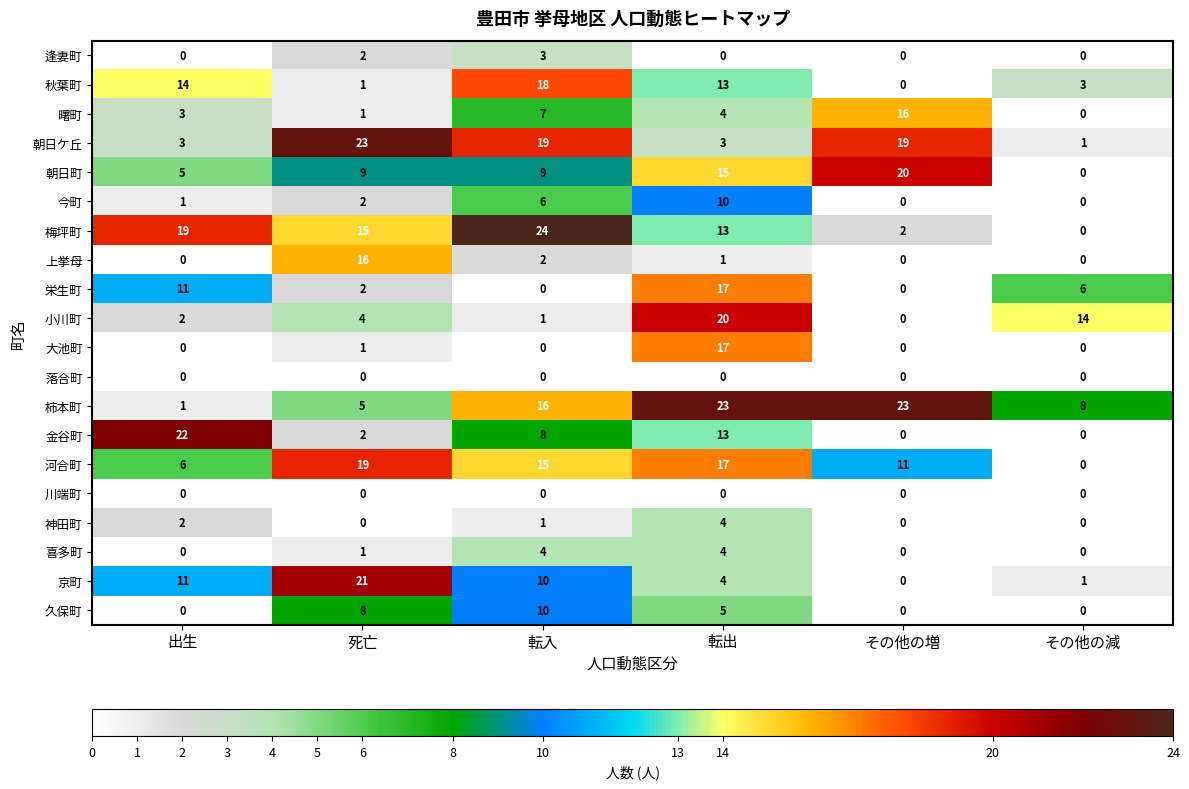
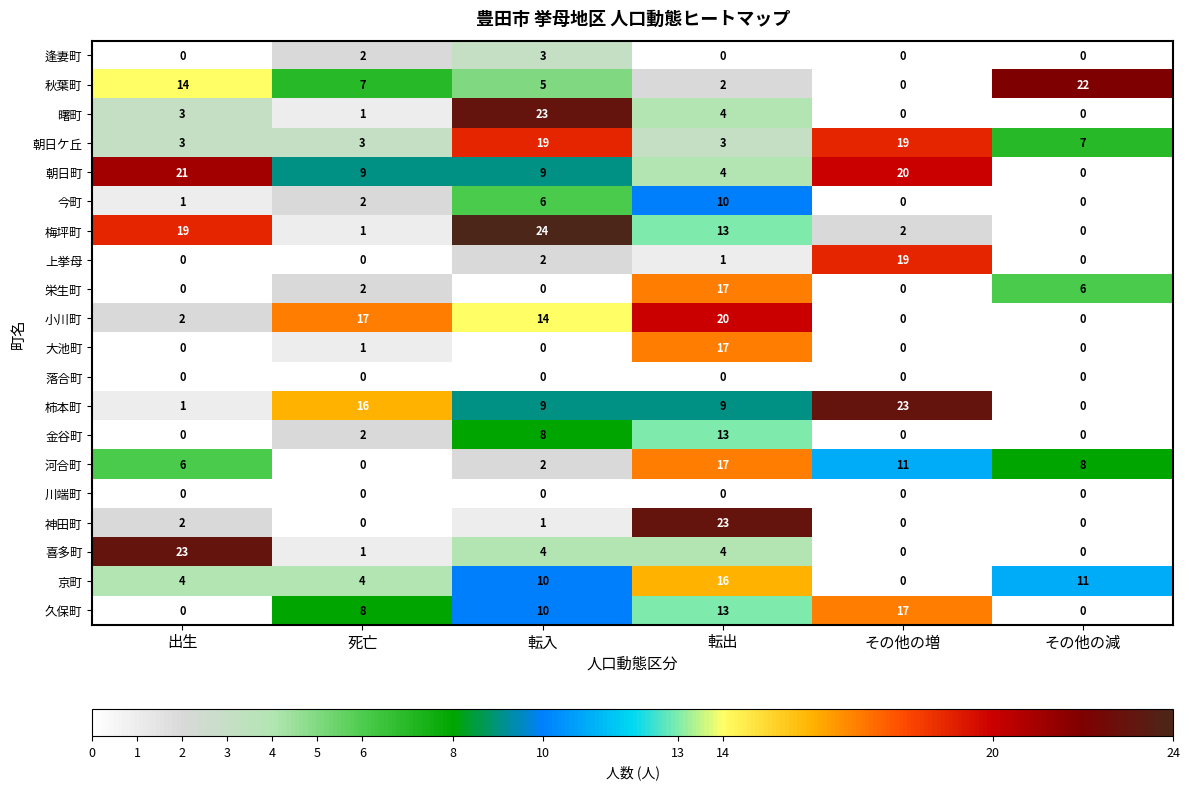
秋葉町, 死亡: 1 -> 7
秋葉町, 転入: 18 -> 5
秋葉町, 転出: 13 -> 2
秋葉町, その他の減: 3 -> 22
曙町, 転入: 7 -> 23
曙町, その他の増: 16 -> 0
朝日ケ丘, 死亡: 23 -> 3
朝日ケ丘, その他の減: 1 -> 7
朝日町, 出生: 5 -> 21
朝日町, 転出: 15 -> 4
梅坪町, 死亡: 15 -> 1
上挙母, 死亡: 16 -> 0
上挙母, その他の増: 0 -> 19
栄生町, 出生: 11 -> 0
小川町, 死亡: 4 -> 17
小川町, 転入: 1 -> 14
小川町, その他の減: 14 -> 0
柿本町, 死亡: 5 -> 16
柿本町, 転入: 16 -> 9
柿本町, 転出: 23 -> 9
柿本町, その他の減: 8 -> 0
金谷町, 出生: 22 -> 0
河合町, 死亡: 19 -> 0
河合町, 転入: 15 -> 2
河合町, その他の減: 0 -> 8
神田町, 転出: 4 -> 23
喜多町, 出生: 0 -> 23
京町, 出生: 11 -> 4
京町, 死亡: 21 -> 4
京町, 転出: 4 -> 16
京町, その他の減: 1 -> 11
久保町, 転出: 5 -> 13
久保町, その他の増: 0 -> 17
